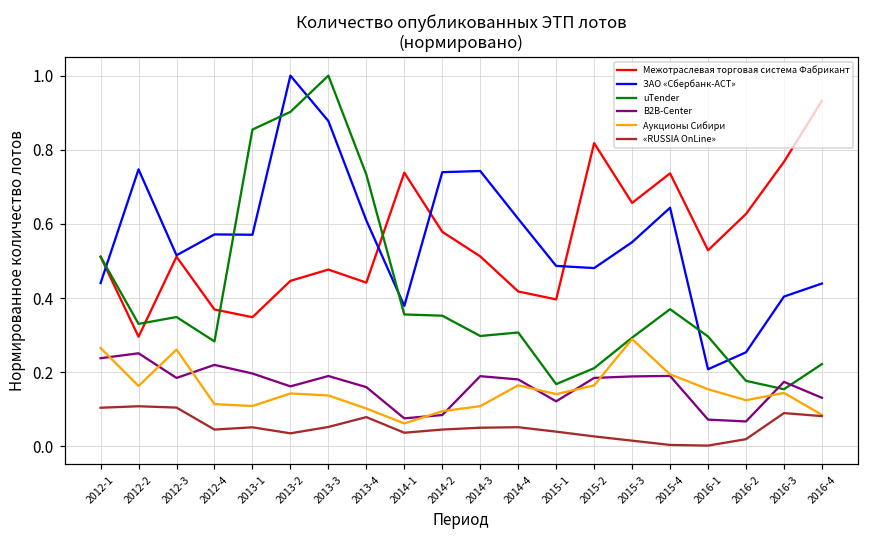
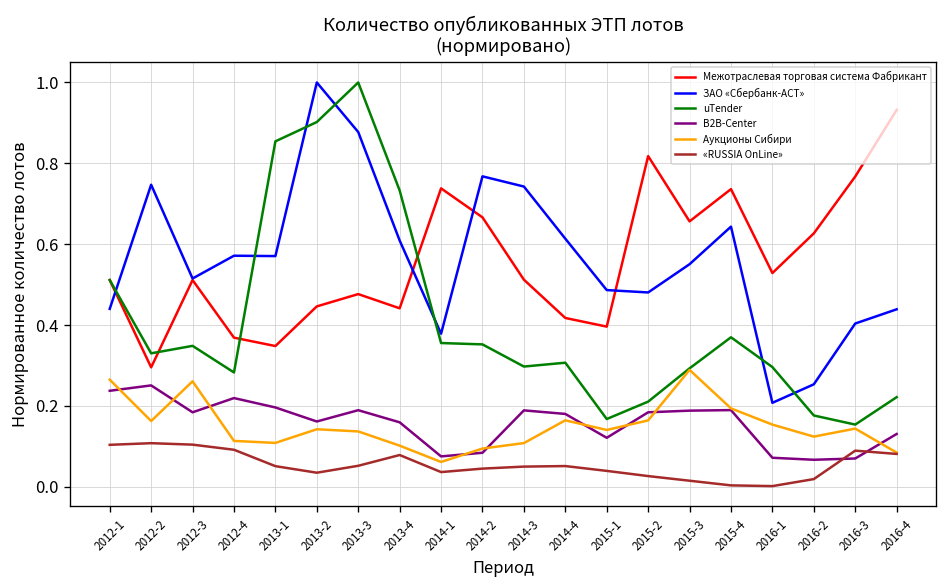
«RUSSIA OnLine», 2012-4: 0.05 -> 0.09
Межотраслевая торговая система Фабрикант, 2014-2: 0.58 -> 0.67
ЗАО «Сбербанк-АСТ», 2014-2: 0.74 -> 0.77
B2B-Center, 2016-3: 0.17 -> 0.07
